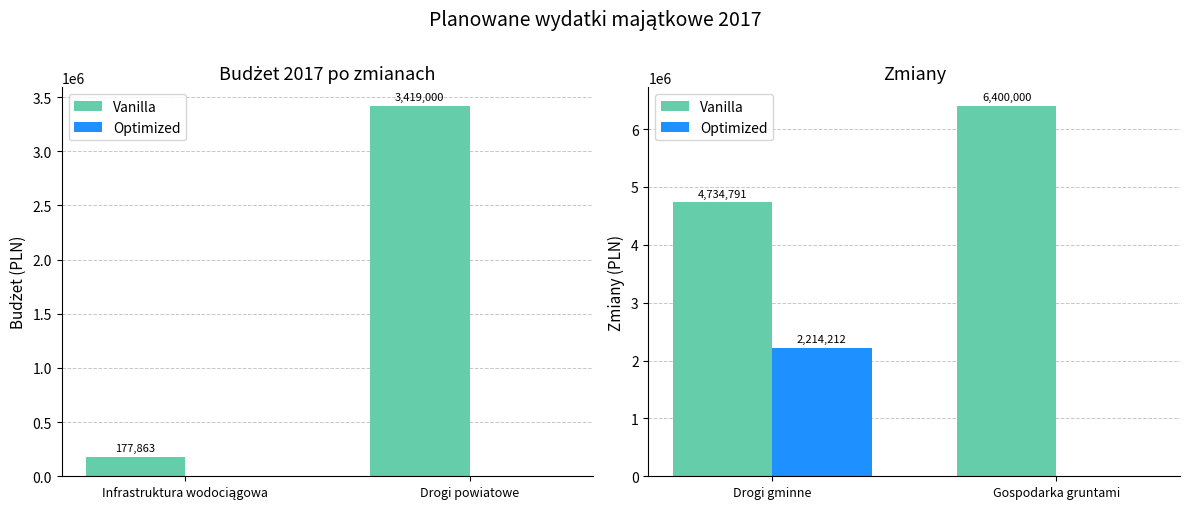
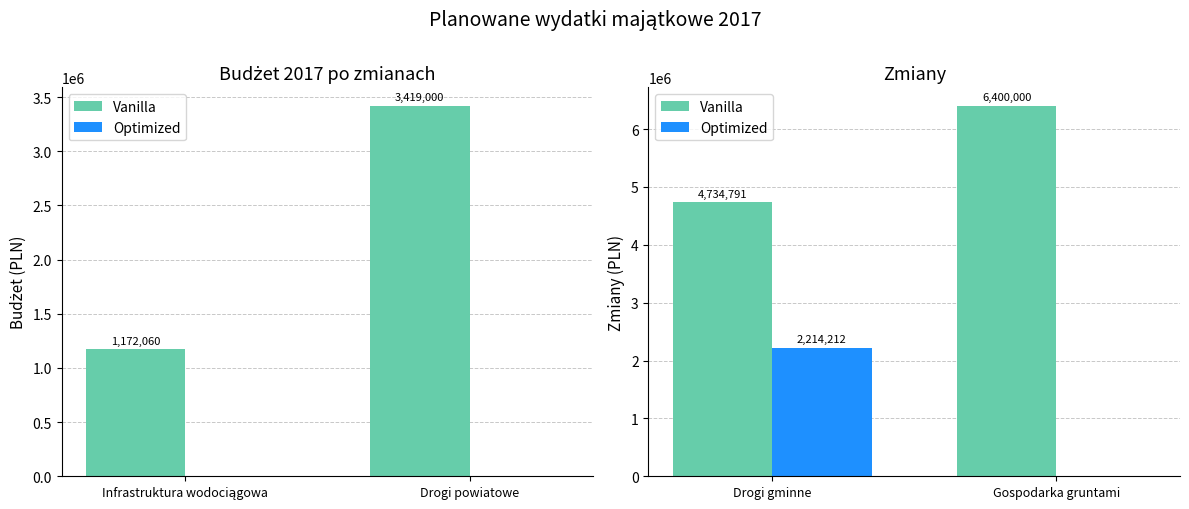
Budżet 2017 po zmianach, Vanilla, Infrastruktura wodociągowa: 177,863 -> 1,172,060
